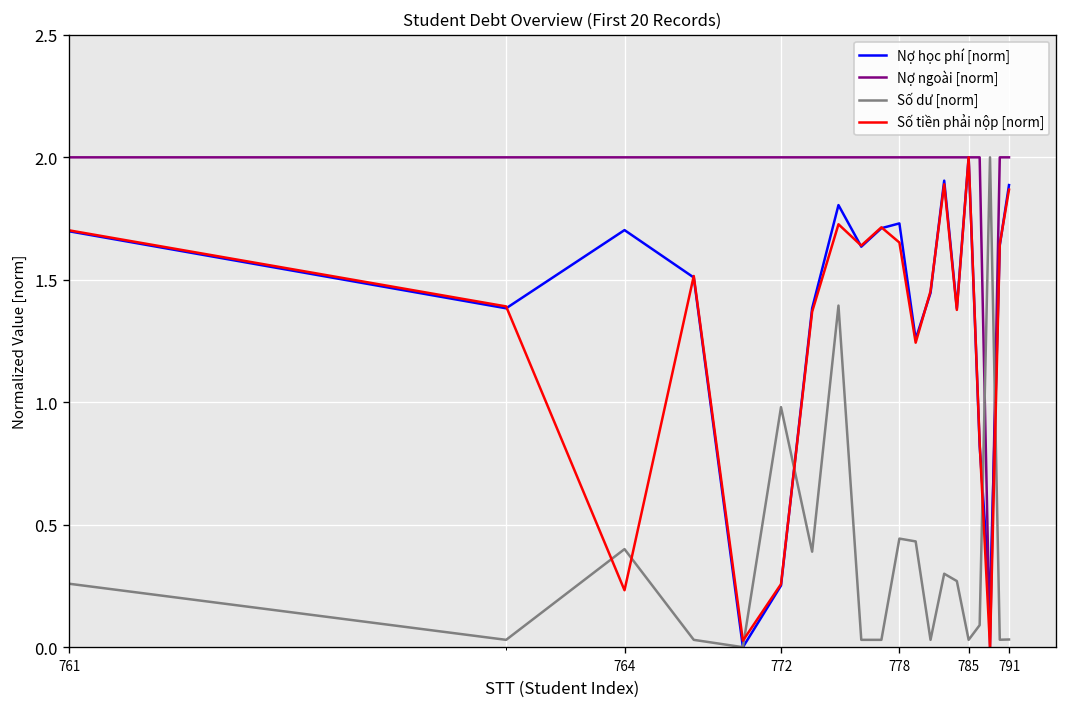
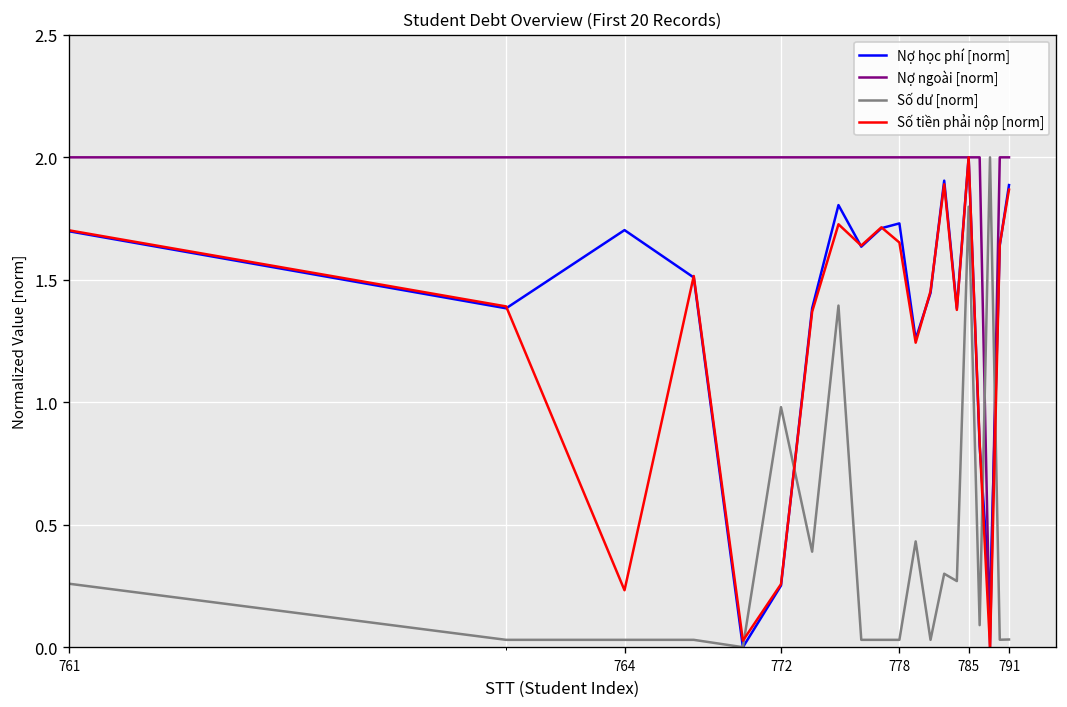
Số dư [norm], 764: 0.40 -> 0.03
Số dư [norm], 778: 0.44 -> 0.03
Số dư [norm], 785: 0.03 -> 1.80
